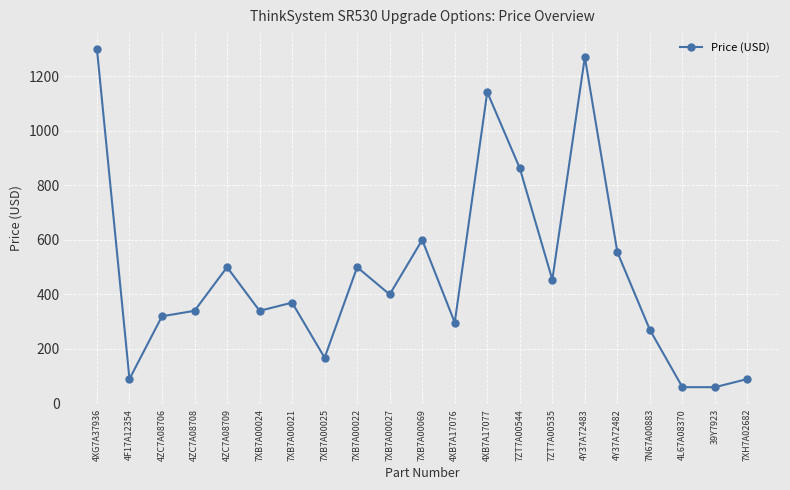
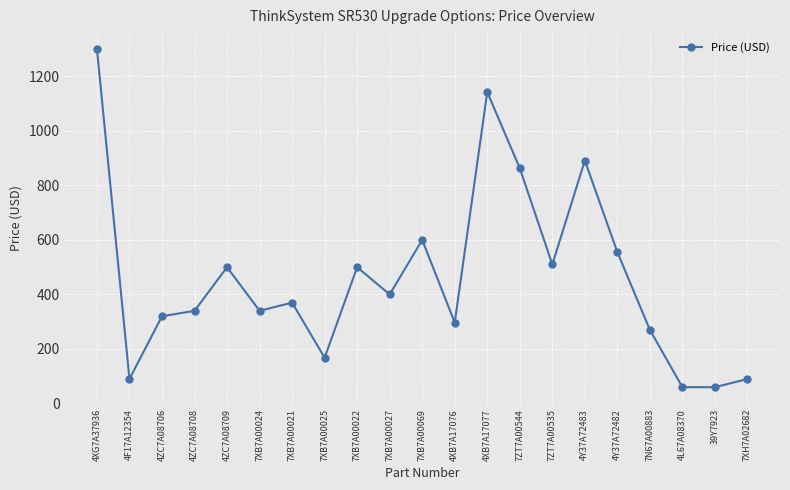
7ZT7A00535: 450 -> 510
4Y37A72483: 1270 -> 890
